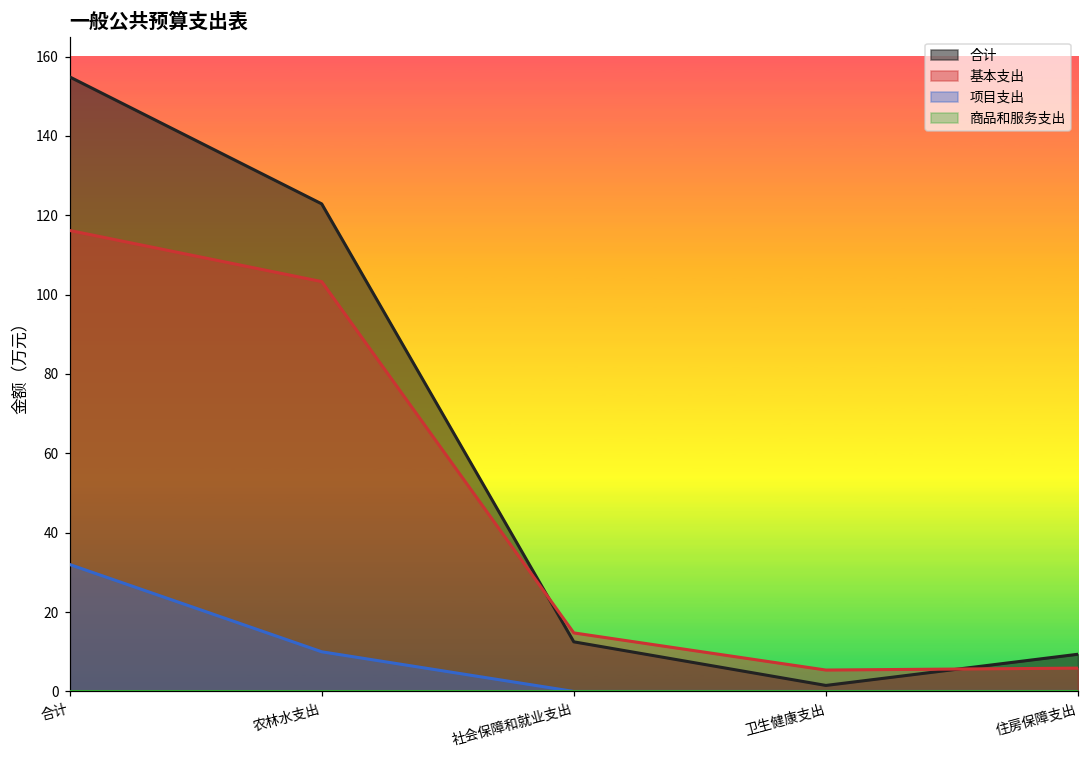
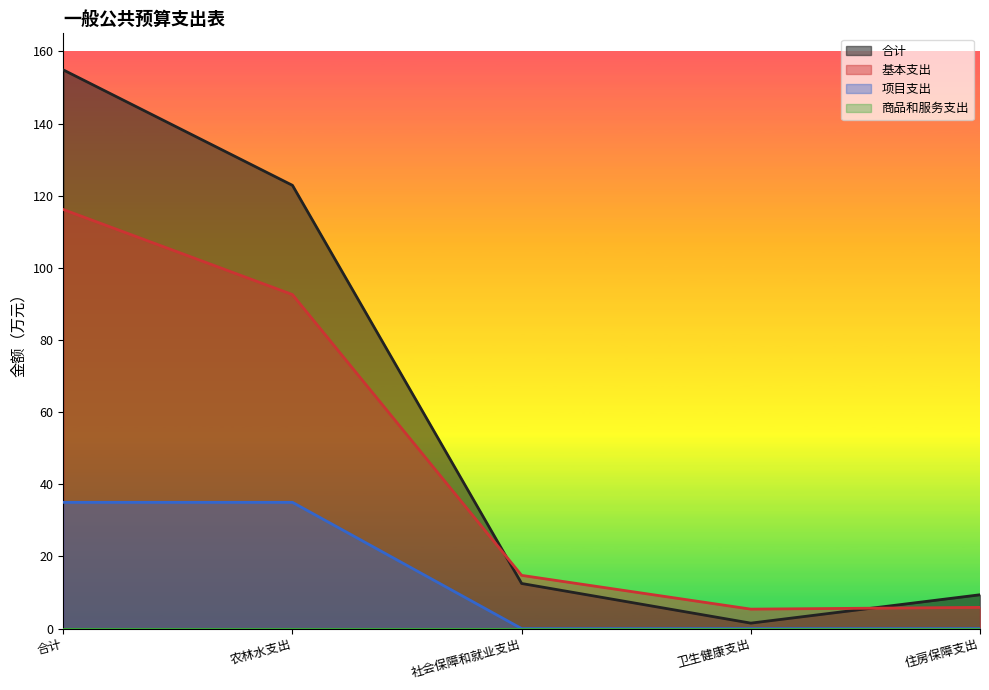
项目支出, 合计: 32 -> 35
基本支出, 农林水支出: 103 -> 93
项目支出, 农林水支出: 10 -> 35
